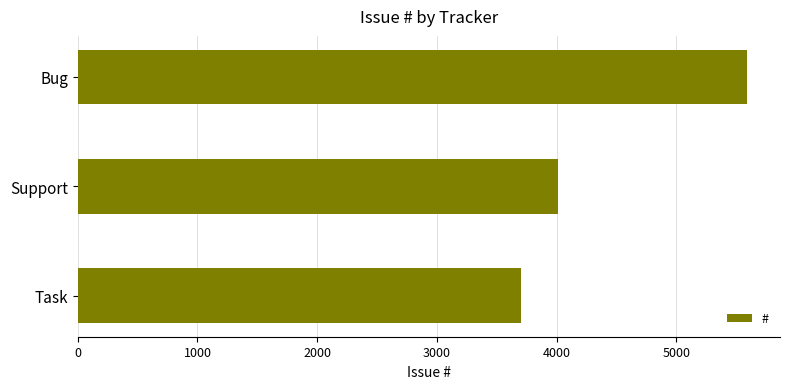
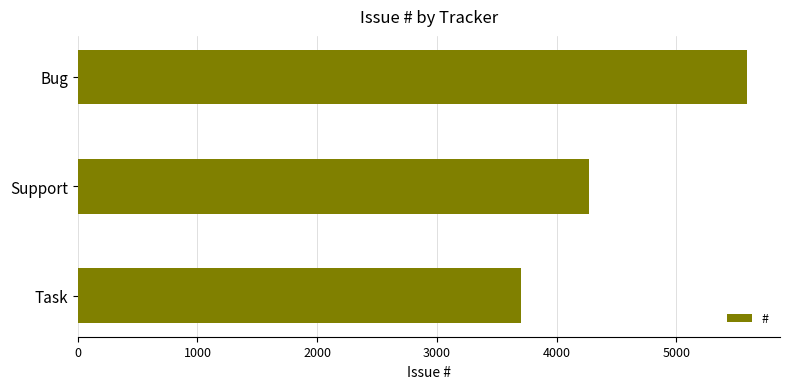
Support: 4020 -> 4270
